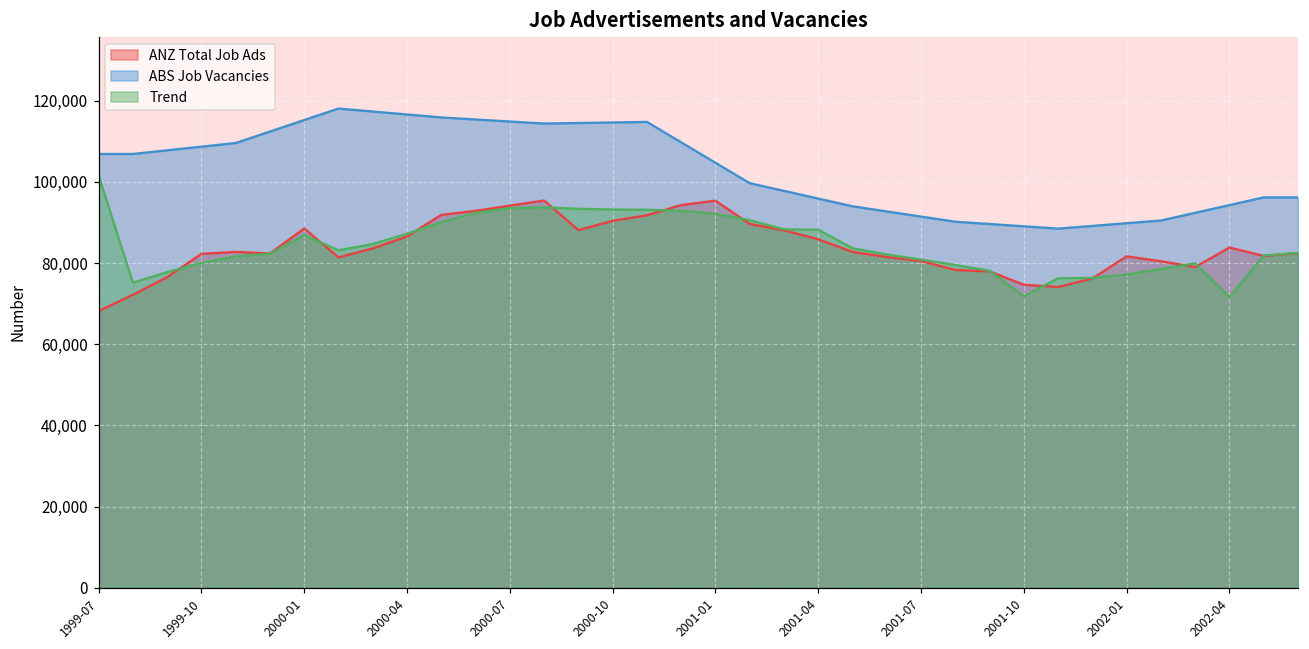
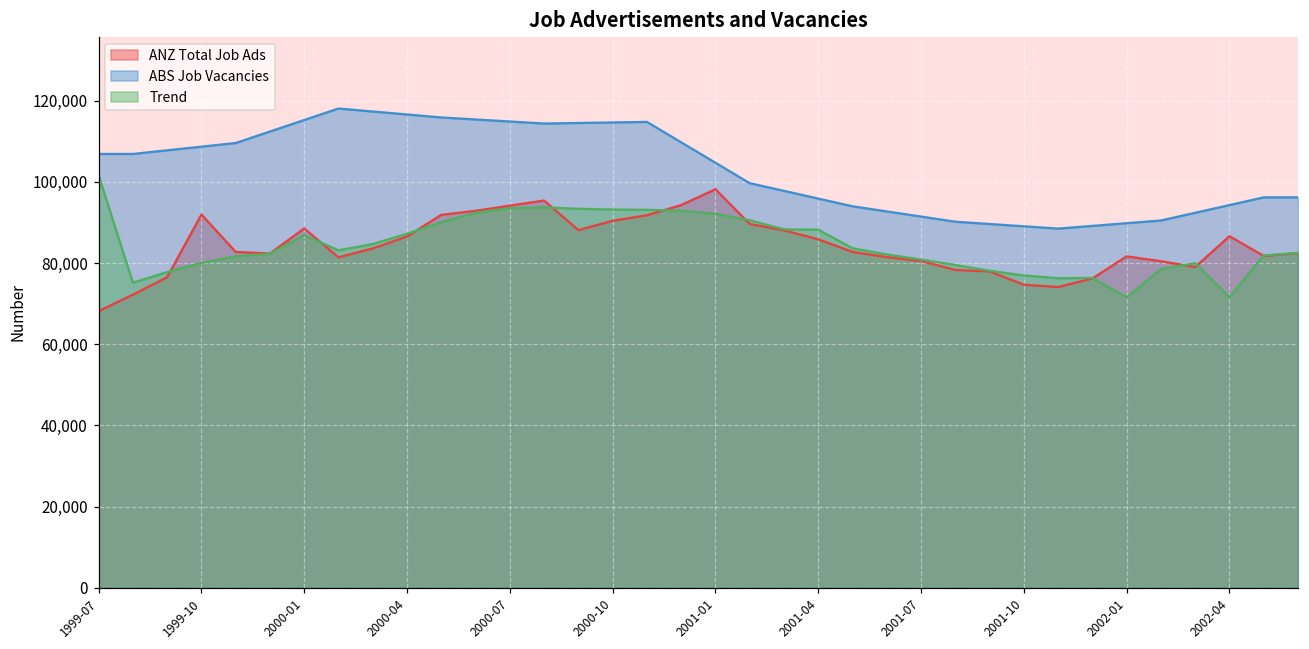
ANZ Total Job Ads, 1999-10: 82,000 -> 92,000
ANZ Total Job Ads, 2001-01: 95,000 -> 98,000
Trend, 2001-10: 72,000 -> 77,000
Trend, 2002-01: 77,000 -> 72,000
ANZ Total Job Ads, 2002-04: 84,000 -> 87,000
